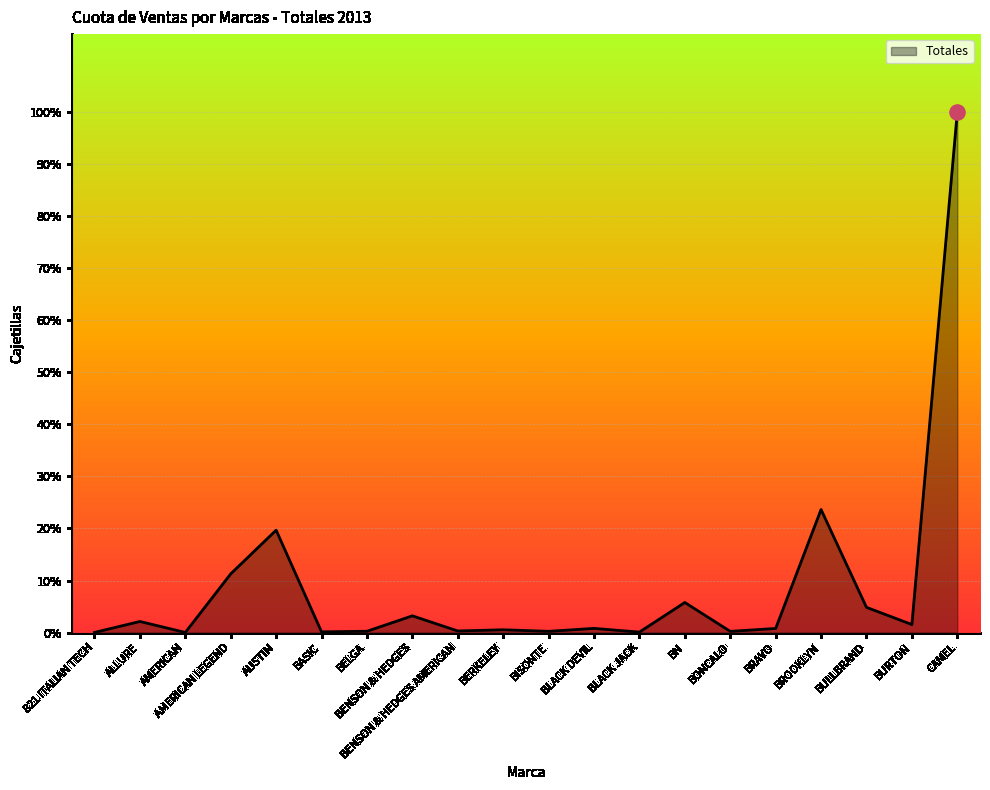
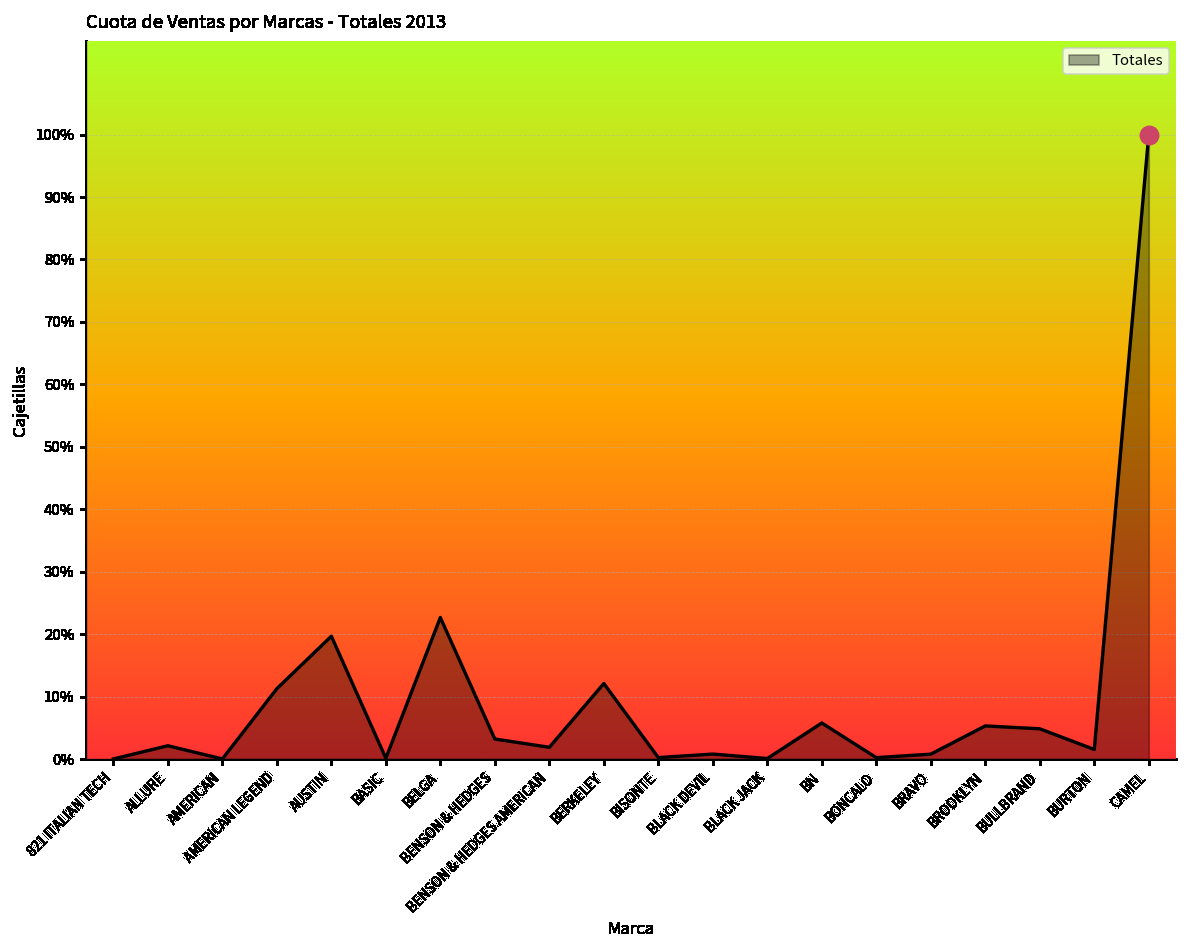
Totales, BELGA: 0% -> 23%
Totales, BENSON & HEDGES AMERICAN: 0% -> 2%
Totales, BERKELEY: 1% -> 12%
Totales, BROOKLYN: 24% -> 5%
